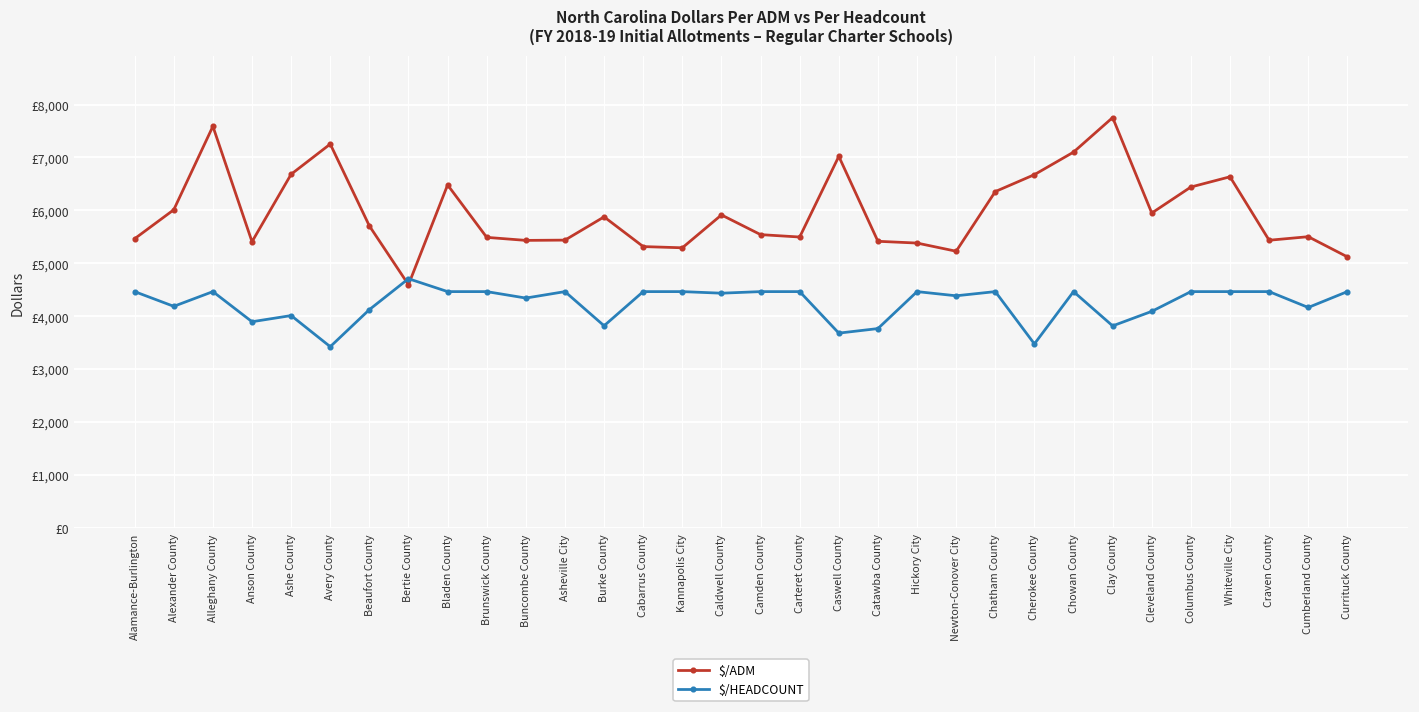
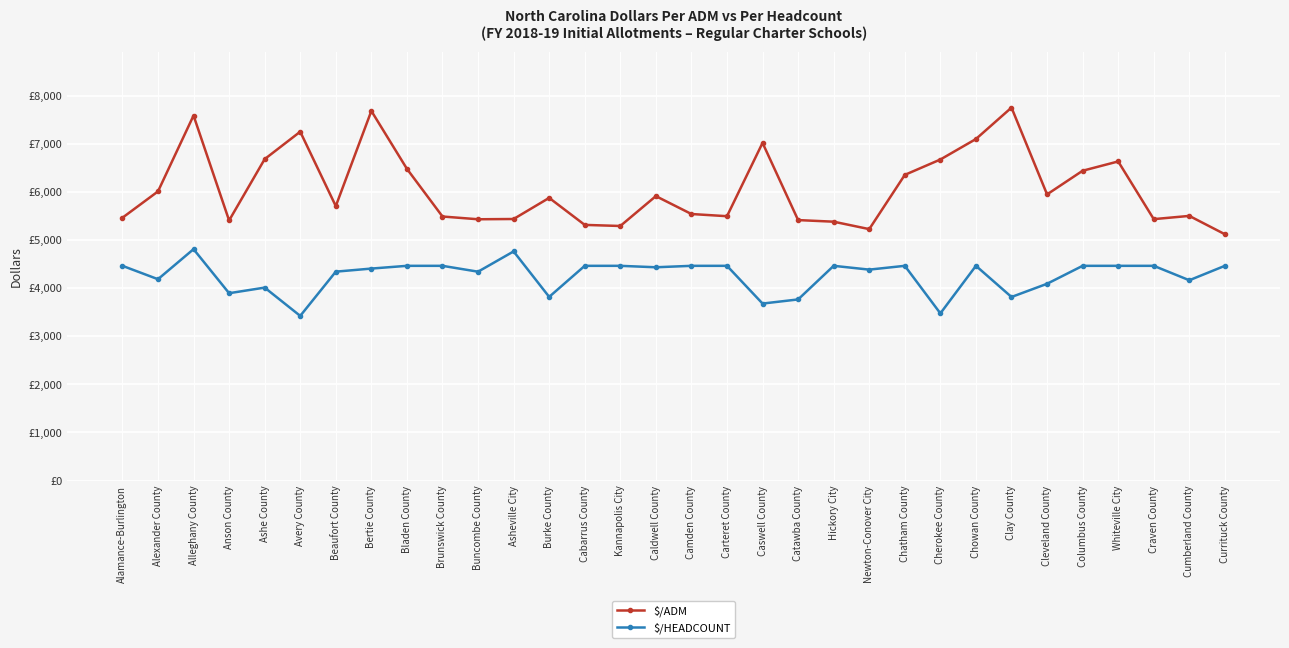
$/HEADCOUNT, Alleghany County: £4,500 -> £4,800
$/HEADCOUNT, Beaufort County: £4,100 -> £4,300
$/ADM, Bertie County: £4,600 -> £7,700
$/HEADCOUNT, Bertie County: £4,700 -> £4,400
$/HEADCOUNT, Asheville City: £4,500 -> £4,800
